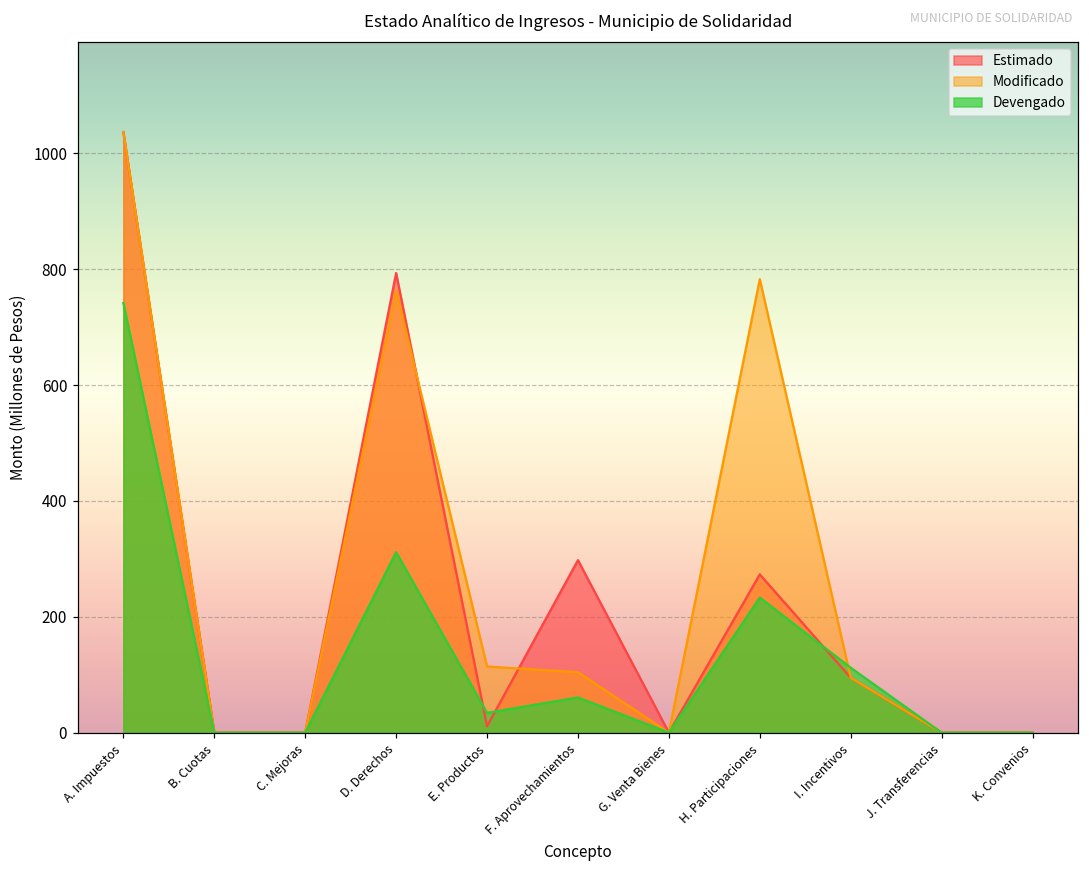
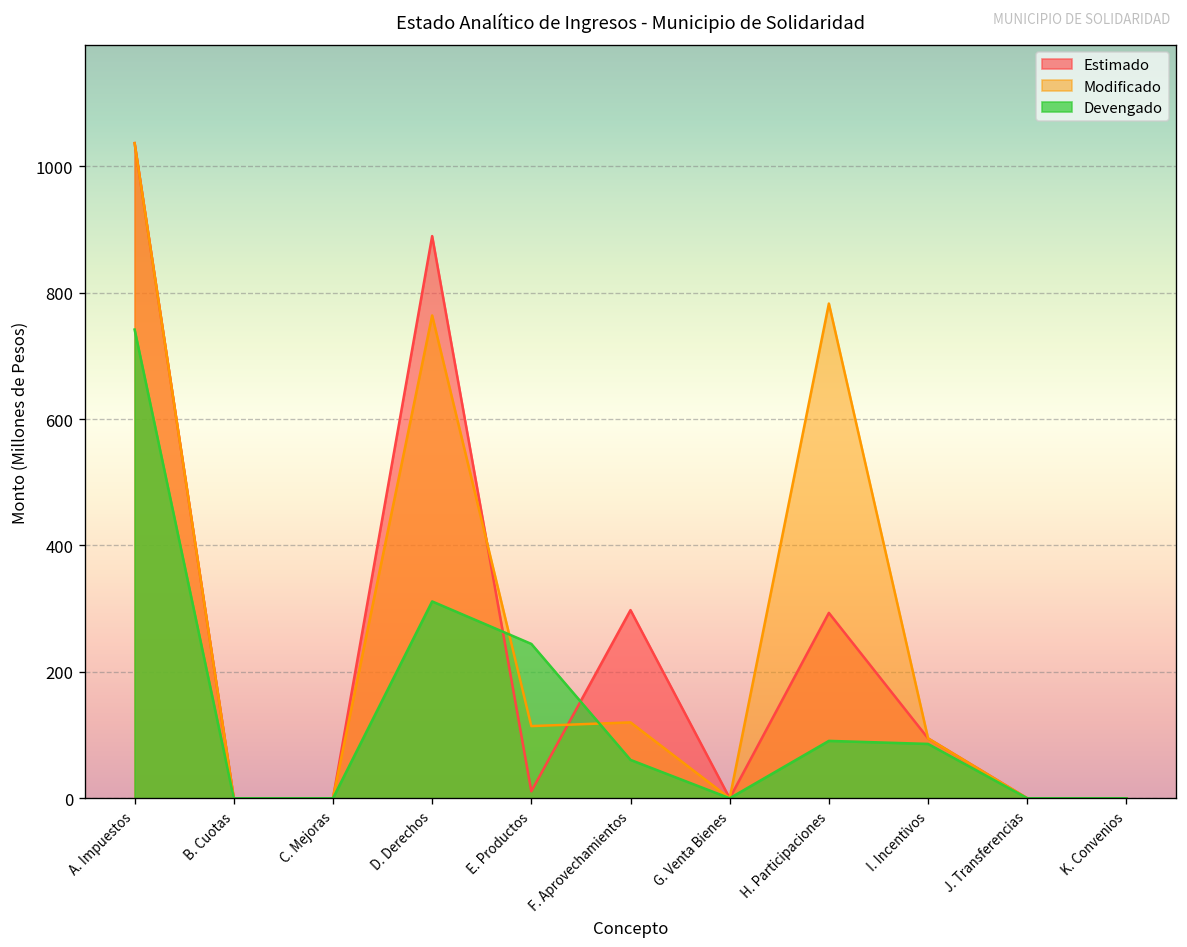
Estimado, D. Derechos: 790 -> 890
Devengado, E. Productos: 30 -> 240
Modificado, F. Aprovechamientos: 100 -> 120
Estimado, H. Participaciones: 270 -> 290
Devengado, H. Participaciones: 230 -> 90
Devengado, I. Incentivos: 110 -> 90
